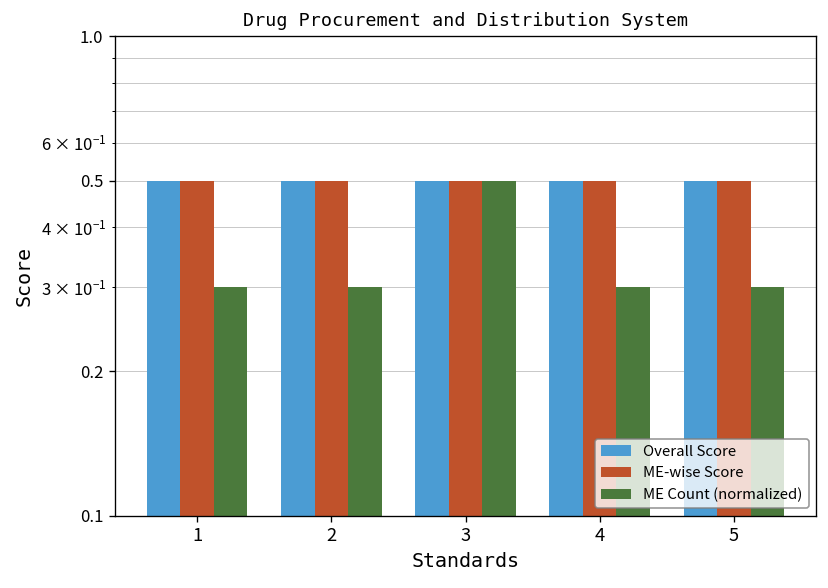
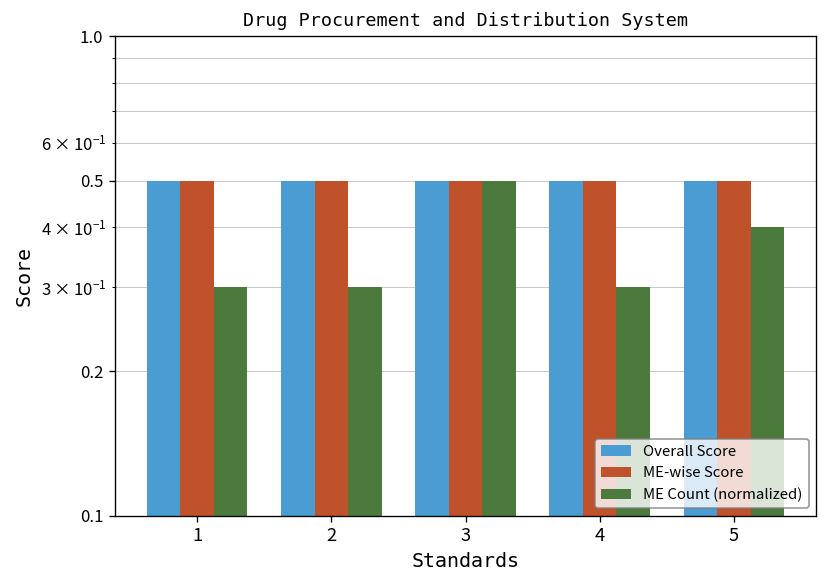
ME Count (normalized), 5: 0.30 -> 0.40
